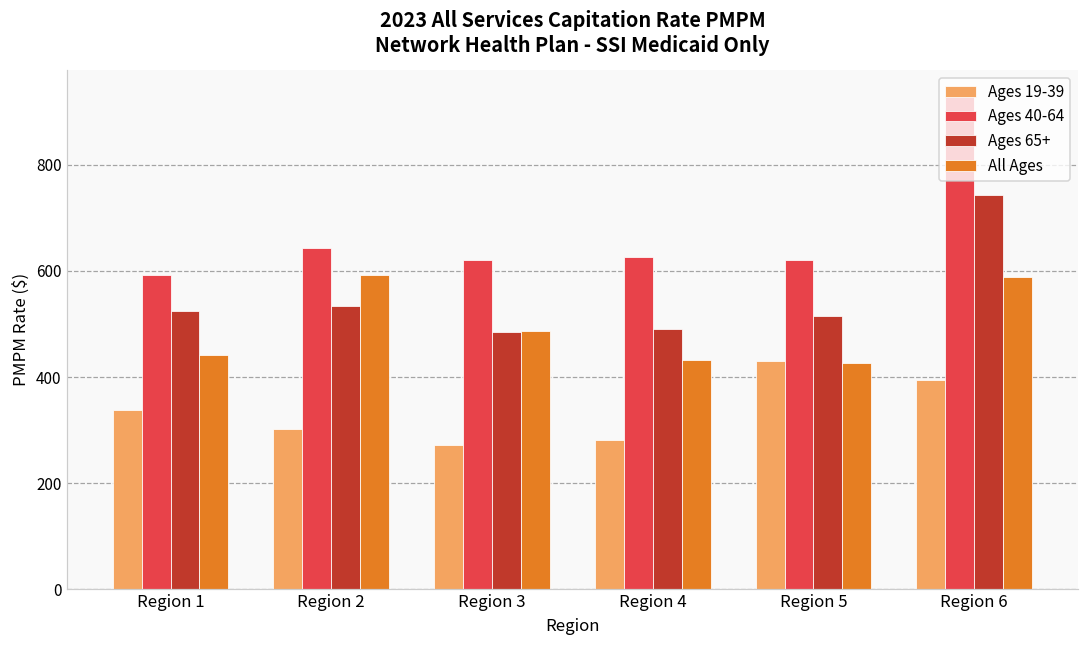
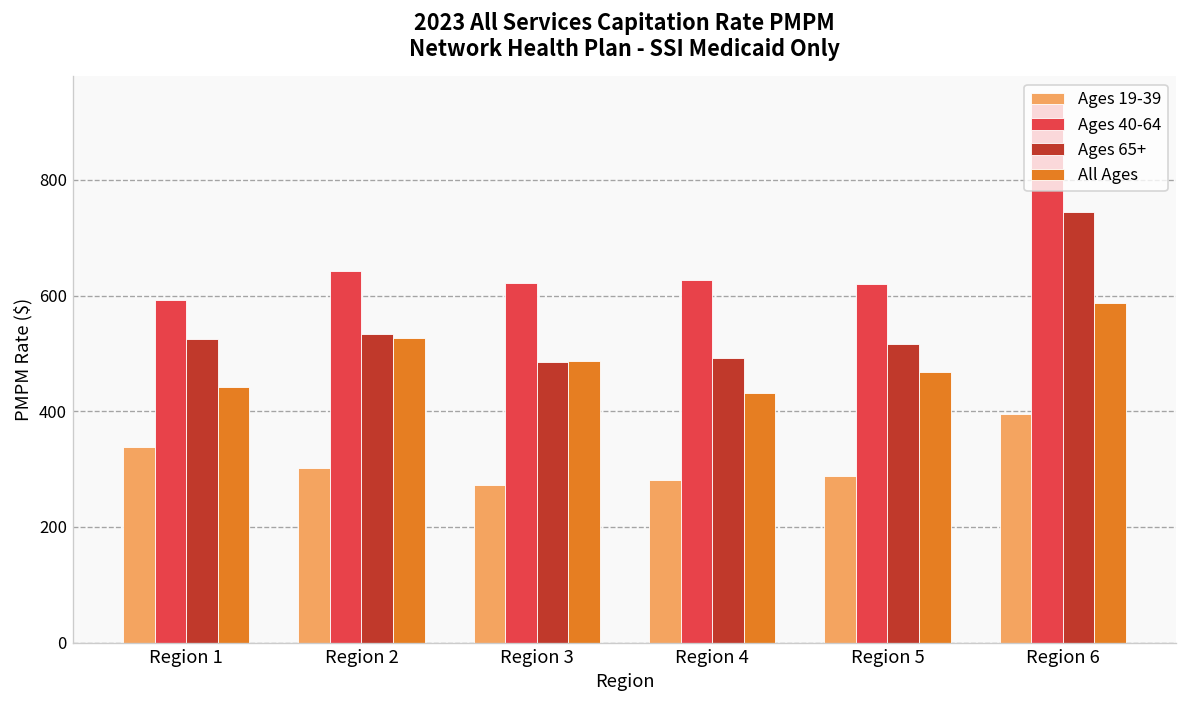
All Ages, Region 2: 590 -> 530
Ages 19-39, Region 5: 430 -> 290
All Ages, Region 5: 430 -> 470
